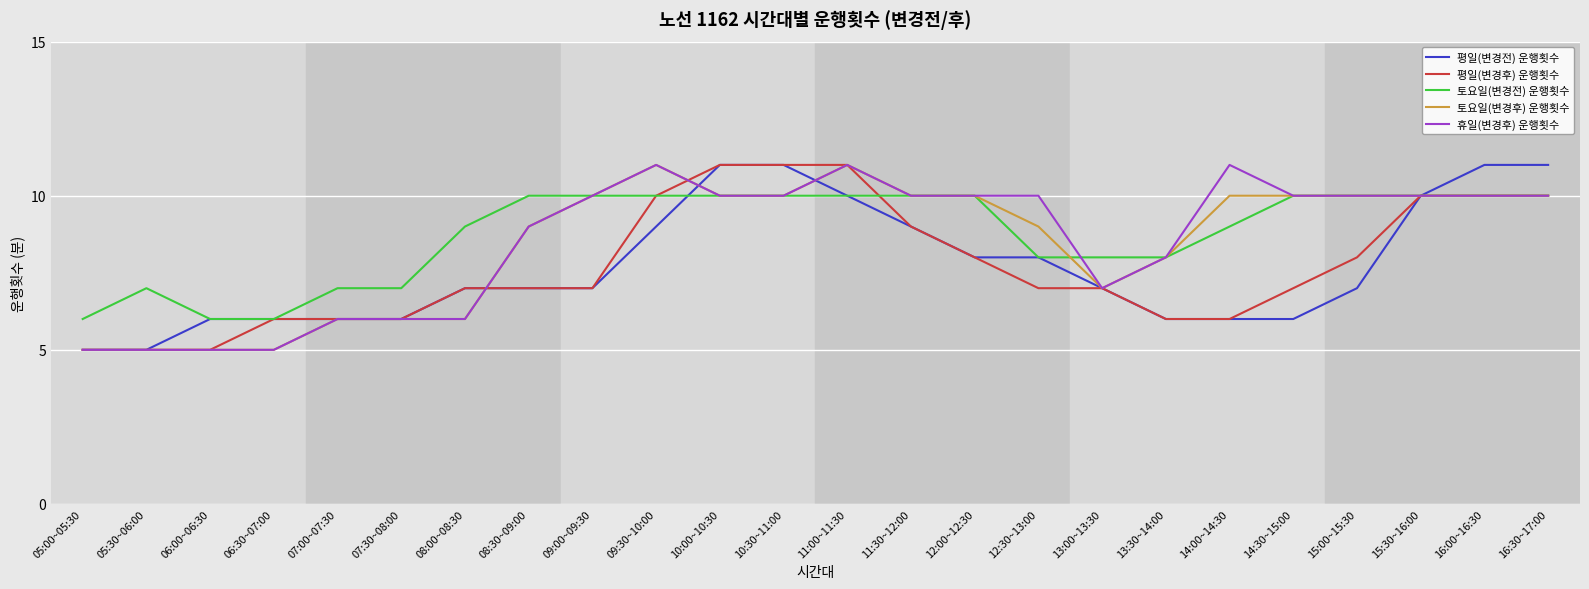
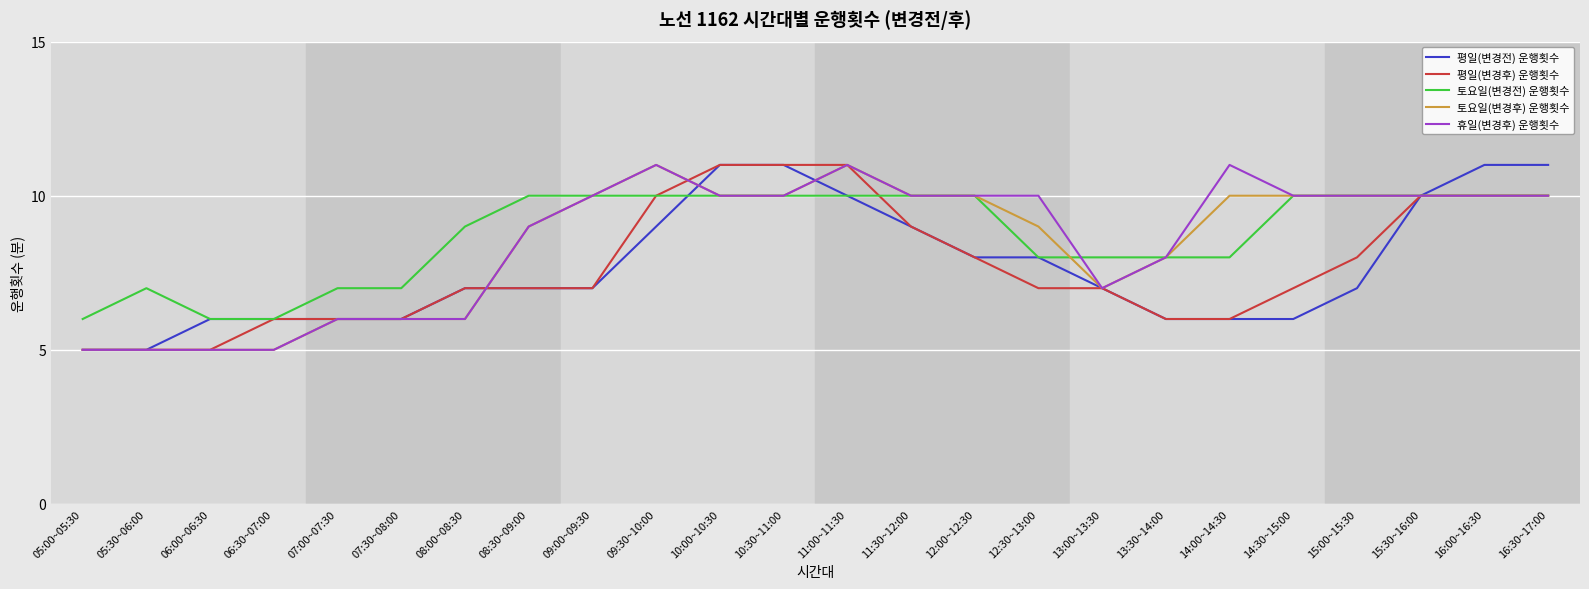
토요일(변경전) 운행횟수, 14:00~14:30: 9 -> 8
